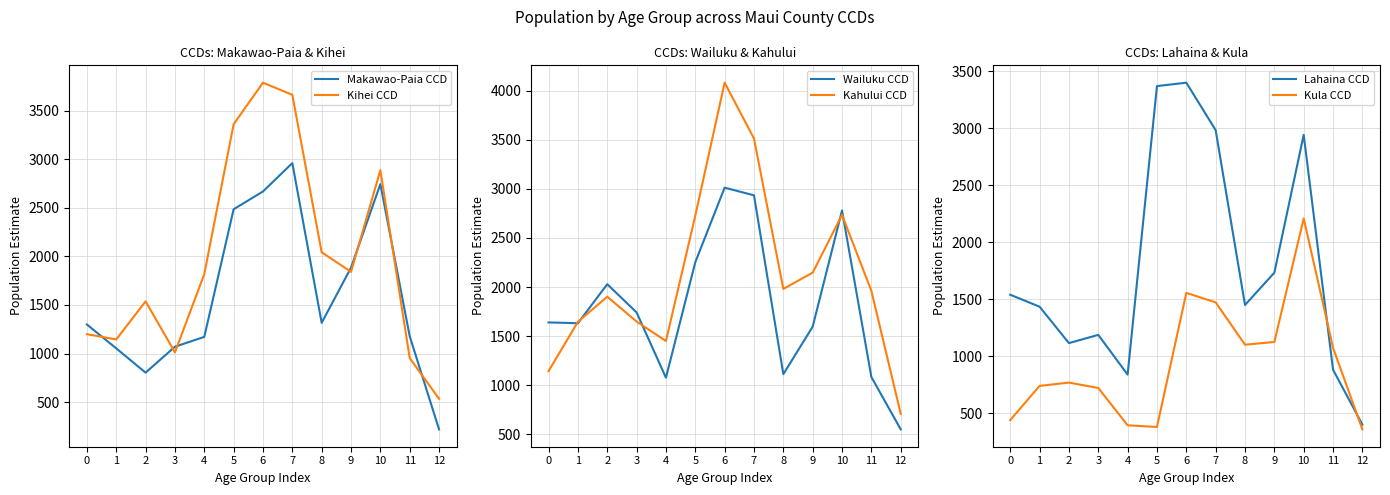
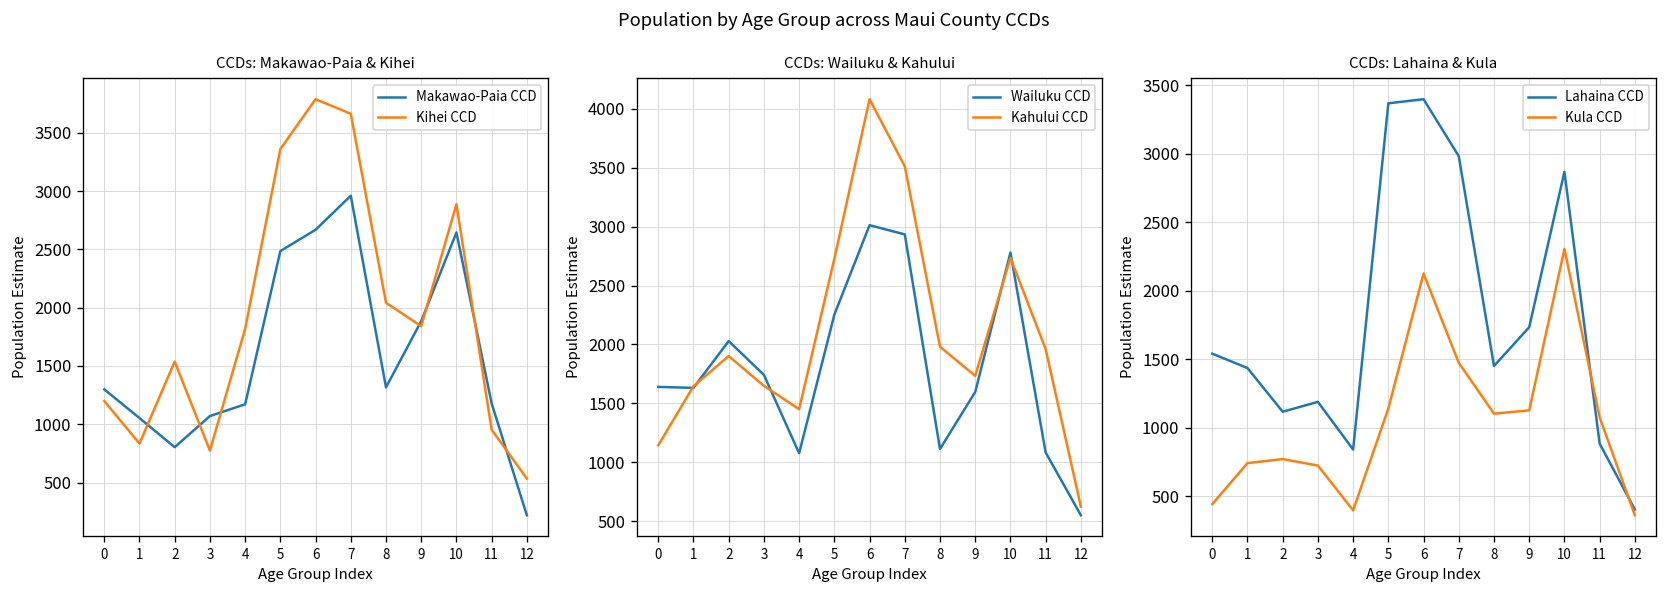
CCDs: Makawao-Paia & Kihei, Kihei CCD, 1: 1100 -> 800
CCDs: Makawao-Paia & Kihei, Kihei CCD, 3: 1000 -> 800
CCDs: Makawao-Paia & Kihei, Makawao-Paia CCD, 10: 2700 -> 2600
CCDs: Wailuku & Kahului, Kahului CCD, 9: 2100 -> 1700
CCDs: Wailuku & Kahului, Kahului CCD, 12: 700 -> 600
CCDs: Lahaina & Kula, Kula CCD, 5: 380 -> 1140
CCDs: Lahaina & Kula, Kula CCD, 6: 1560 -> 2130
CCDs: Lahaina & Kula, Lahaina CCD, 10: 2940 -> 2870
CCDs: Lahaina & Kula, Kula CCD, 10: 2210 -> 2300
